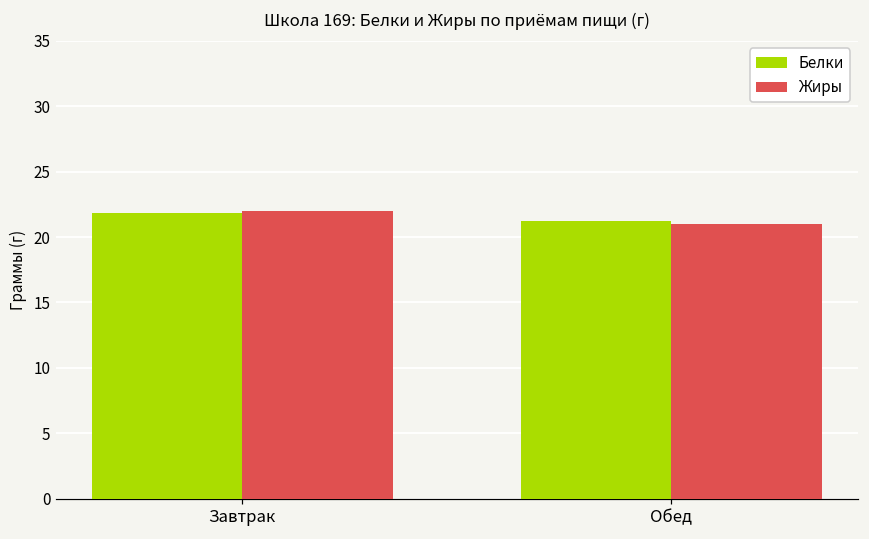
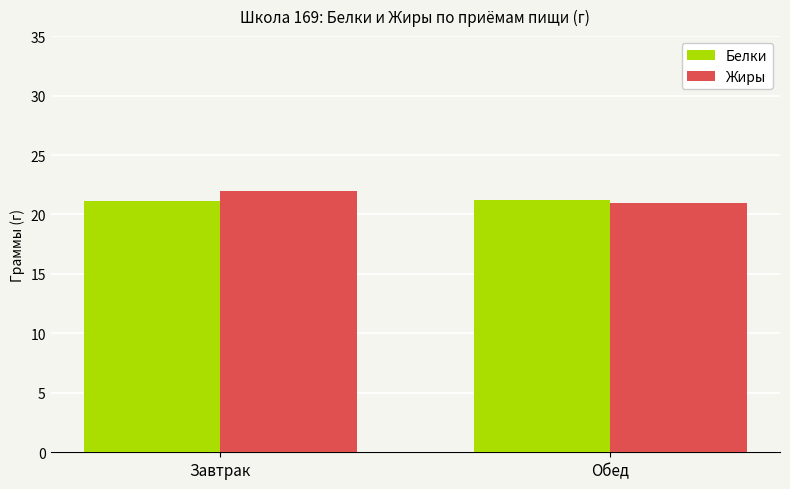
Белки, Завтрак: 21.9 -> 21.2
